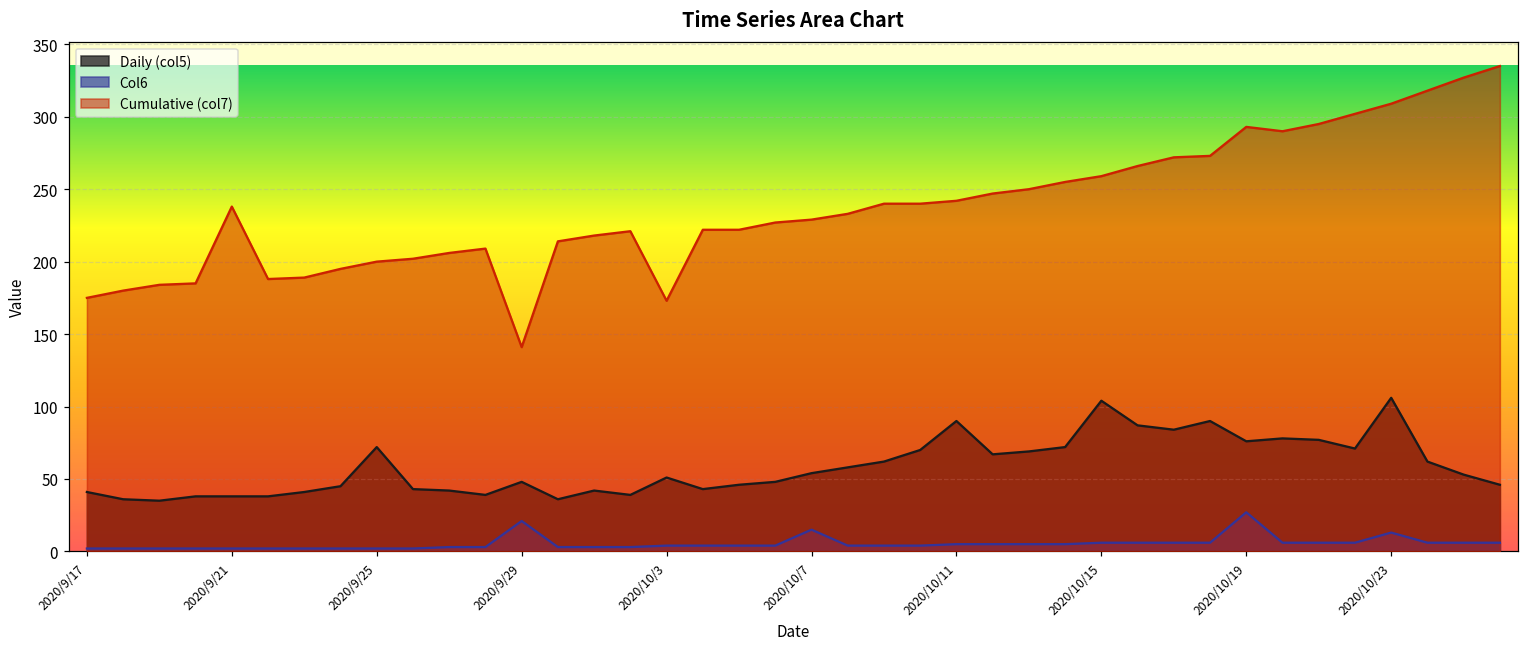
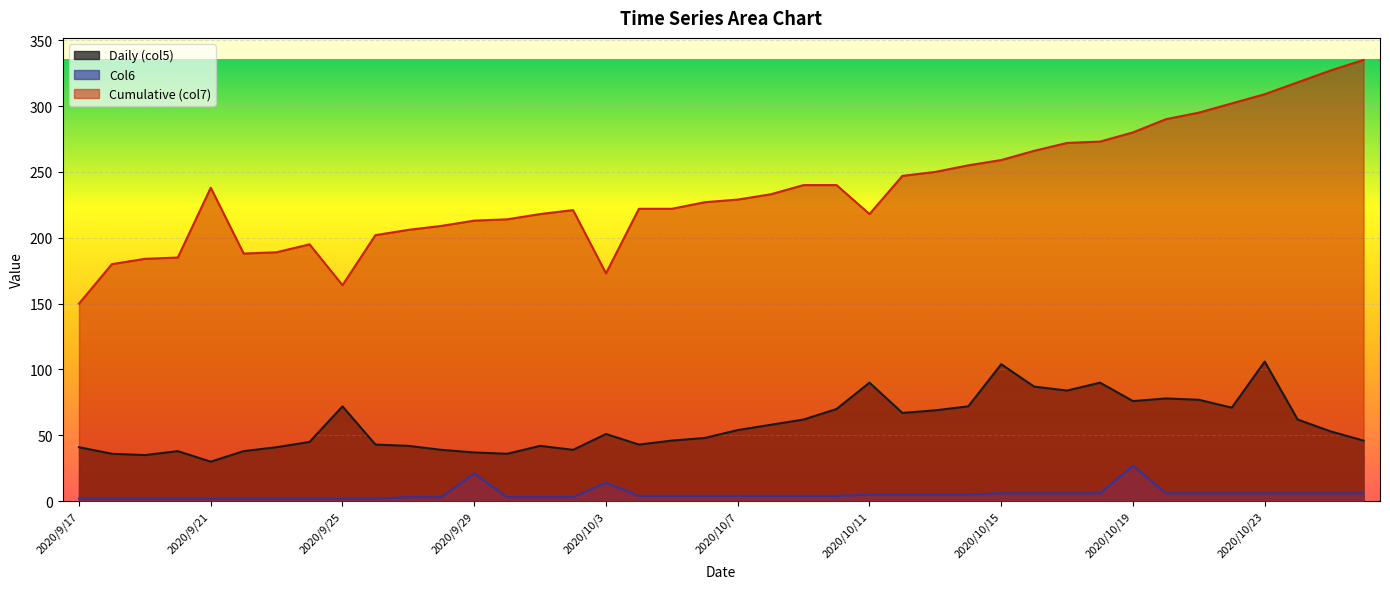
Cumulative (col7), 2020/9/17: 175 -> 150
Daily (col5), 2020/9/21: 38 -> 30
Cumulative (col7), 2020/9/25: 200 -> 164
Daily (col5), 2020/9/29: 48 -> 37
Cumulative (col7), 2020/9/29: 141 -> 213
Col6, 2020/10/3: 4 -> 14
Col6, 2020/10/7: 15 -> 4
Cumulative (col7), 2020/10/11: 242 -> 218
Cumulative (col7), 2020/10/19: 293 -> 280
Col6, 2020/10/23: 13 -> 6
